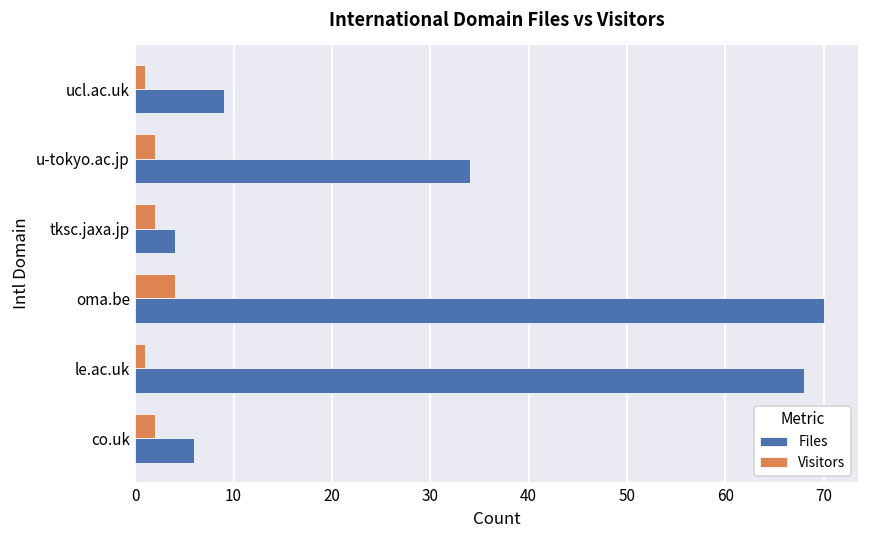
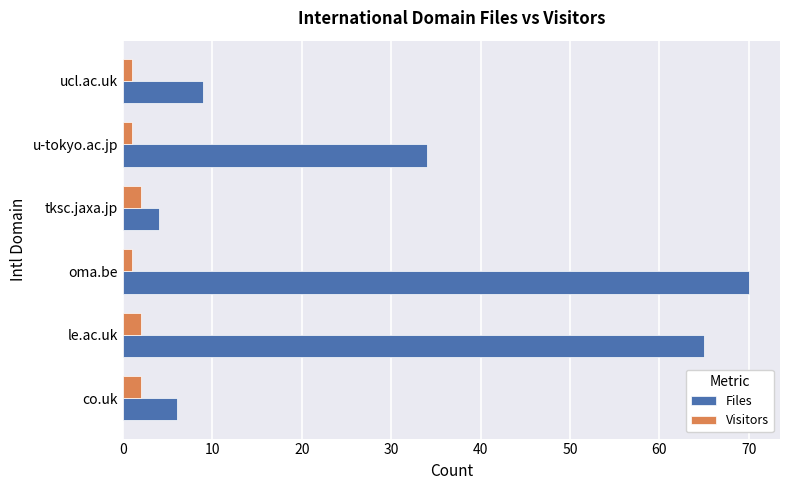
Visitors, u-tokyo.ac.jp: 2 -> 1
Visitors, oma.be: 4 -> 1
Visitors, le.ac.uk: 1 -> 2
Files, le.ac.uk: 68 -> 65
